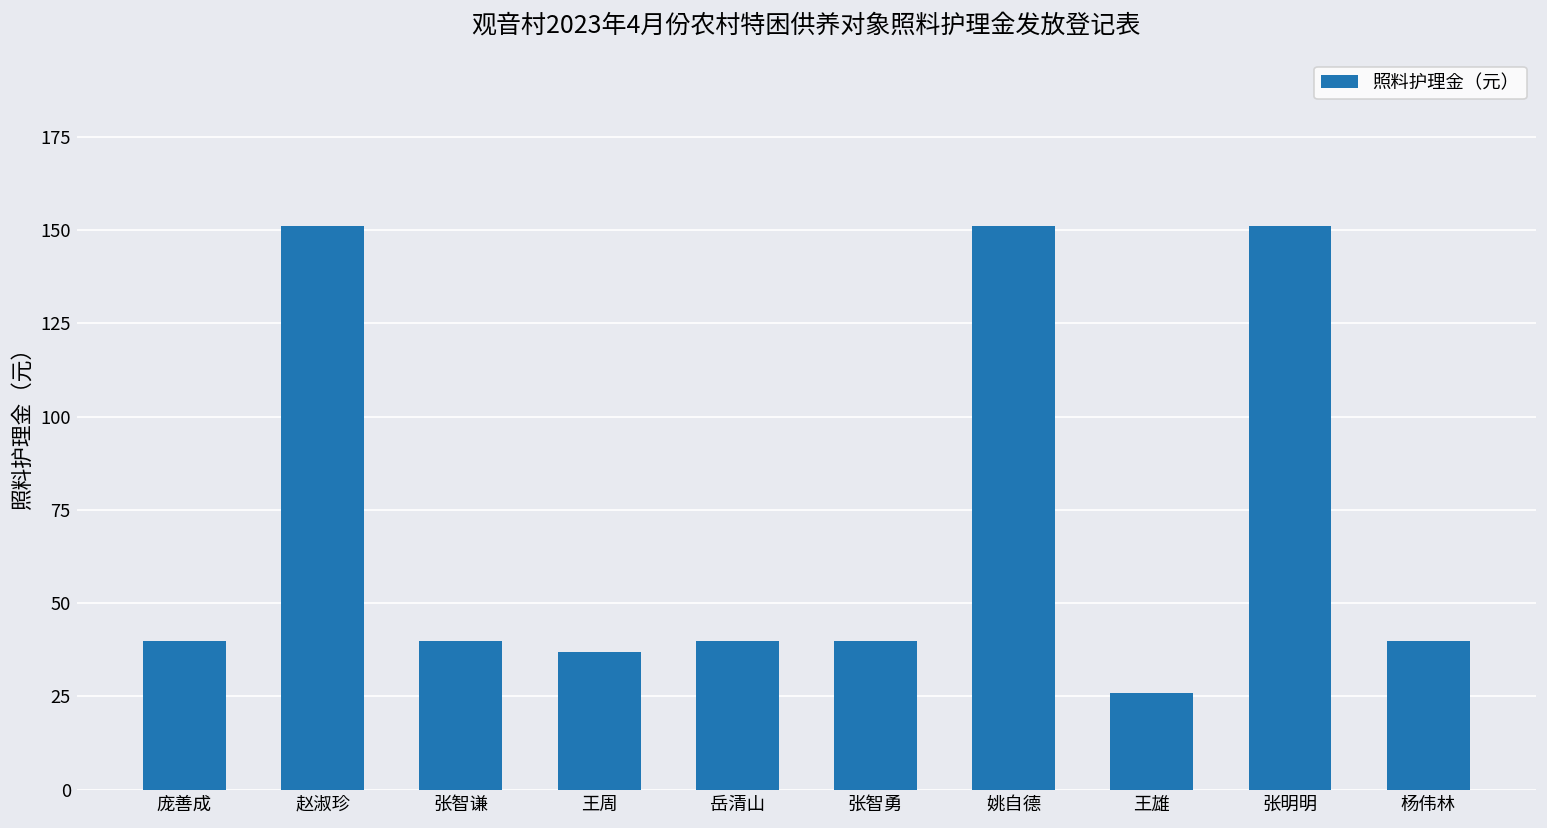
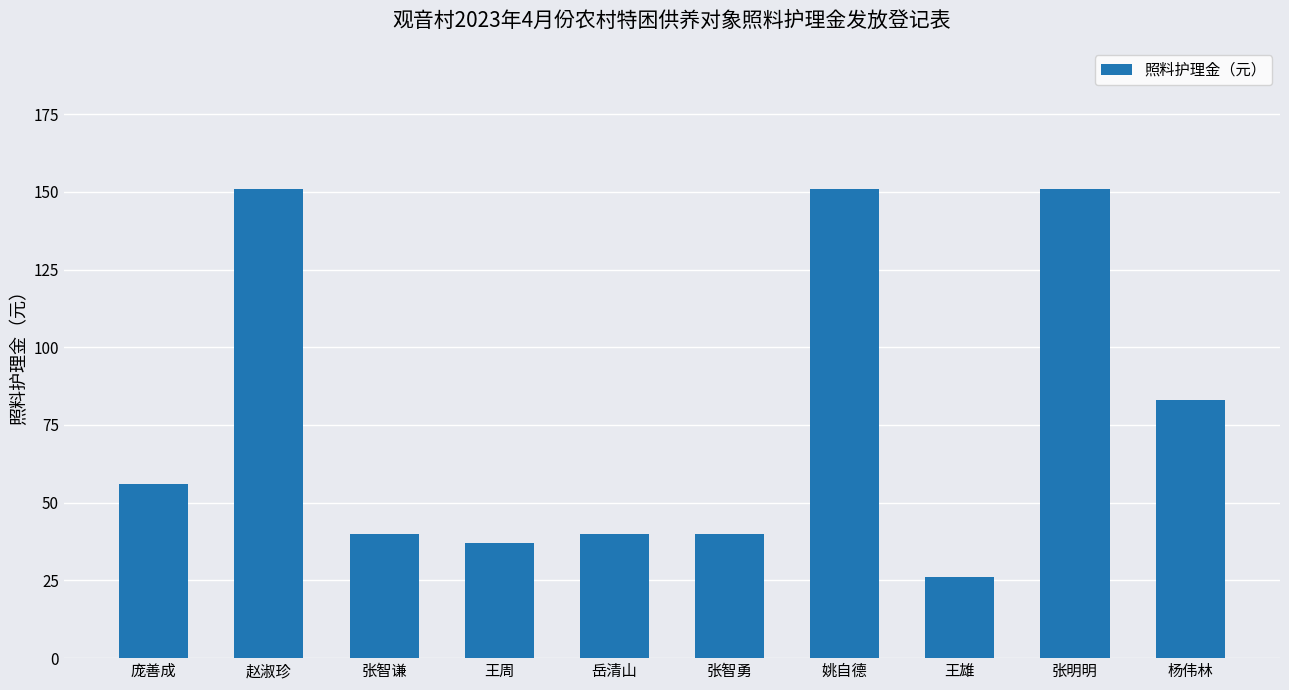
庞善成: 40 -> 56
杨伟林: 40 -> 83
